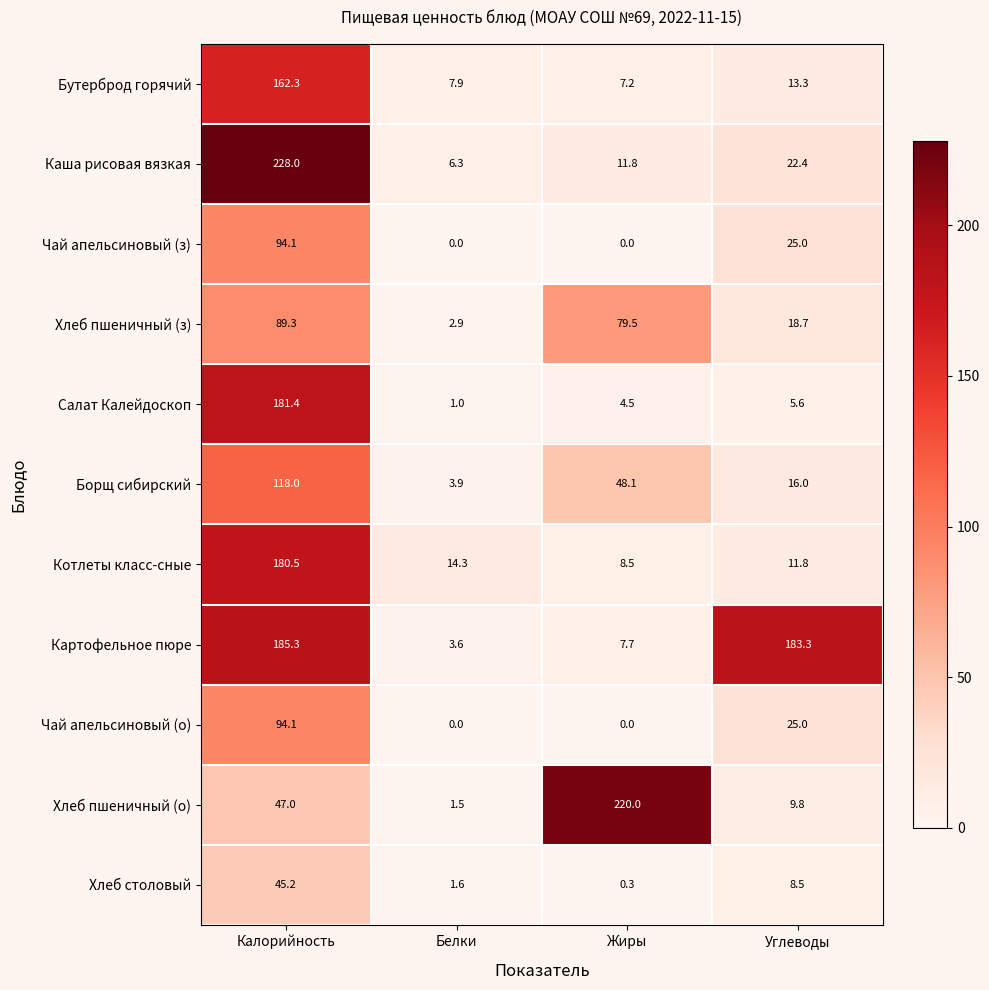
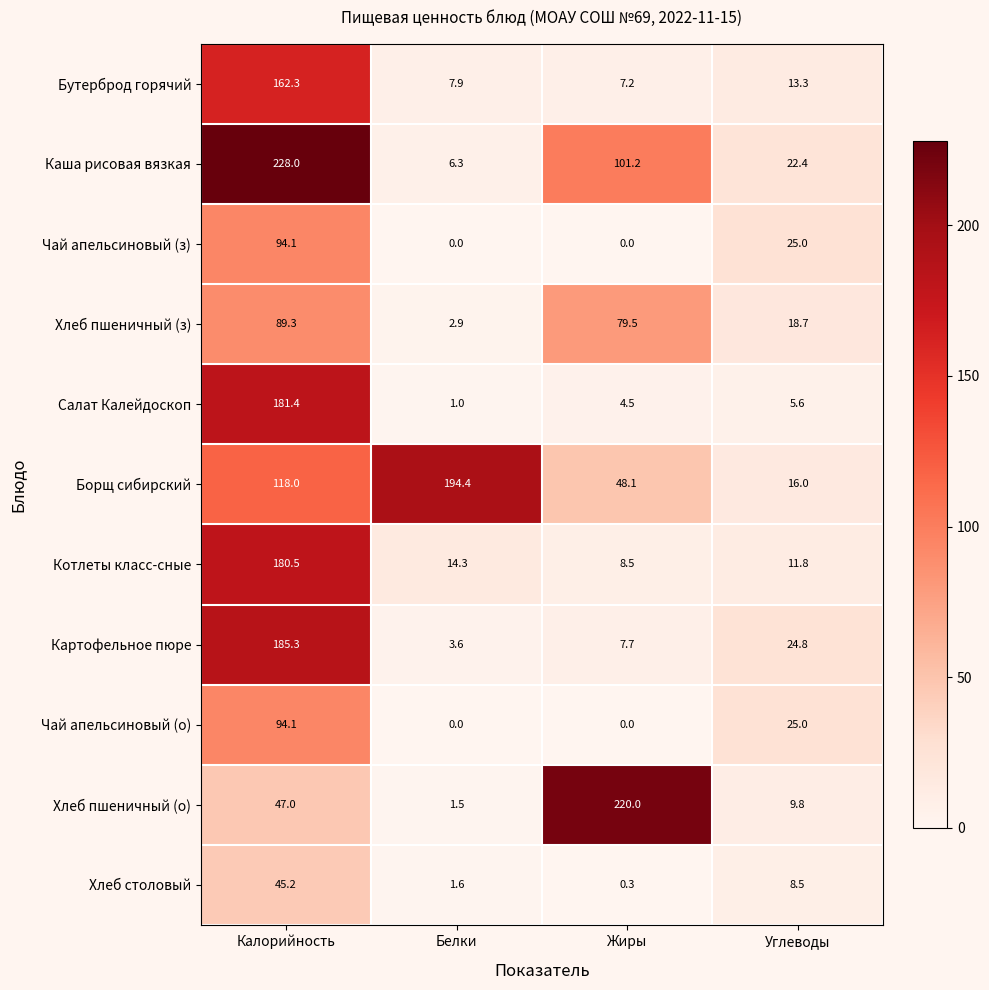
Каша рисовая вязкая, Жиры: 11.8 -> 101.2
Борщ сибирский, Белки: 3.9 -> 194.4
Картофельное пюре, Углеводы: 183.3 -> 24.8
